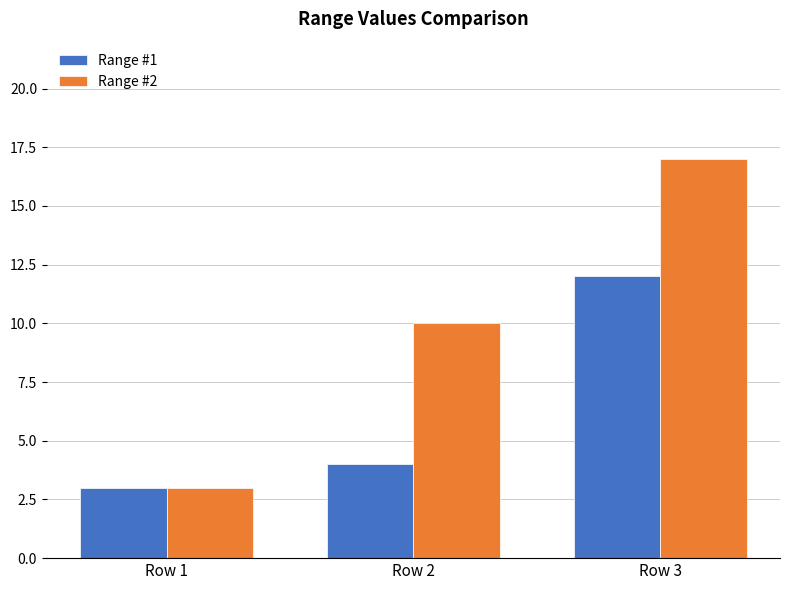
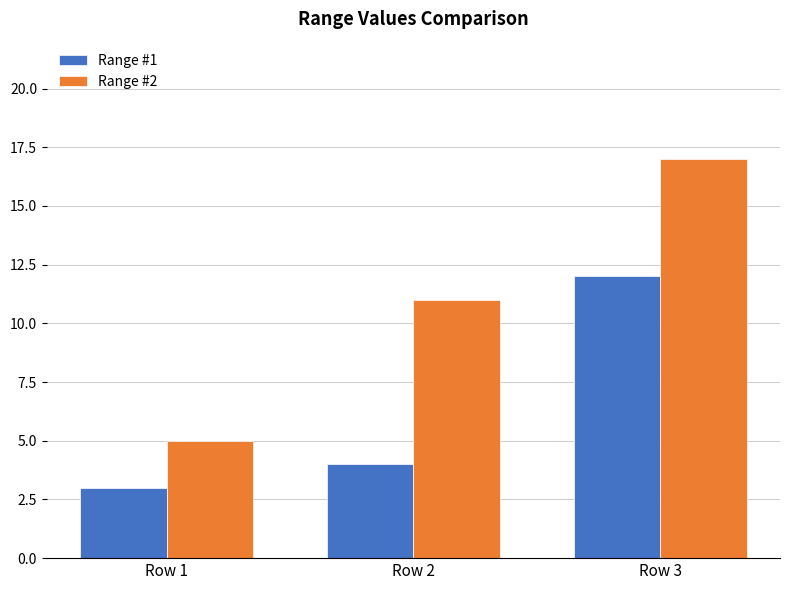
Range #2, Row 1: 3 -> 5
Range #2, Row 2: 10 -> 11
